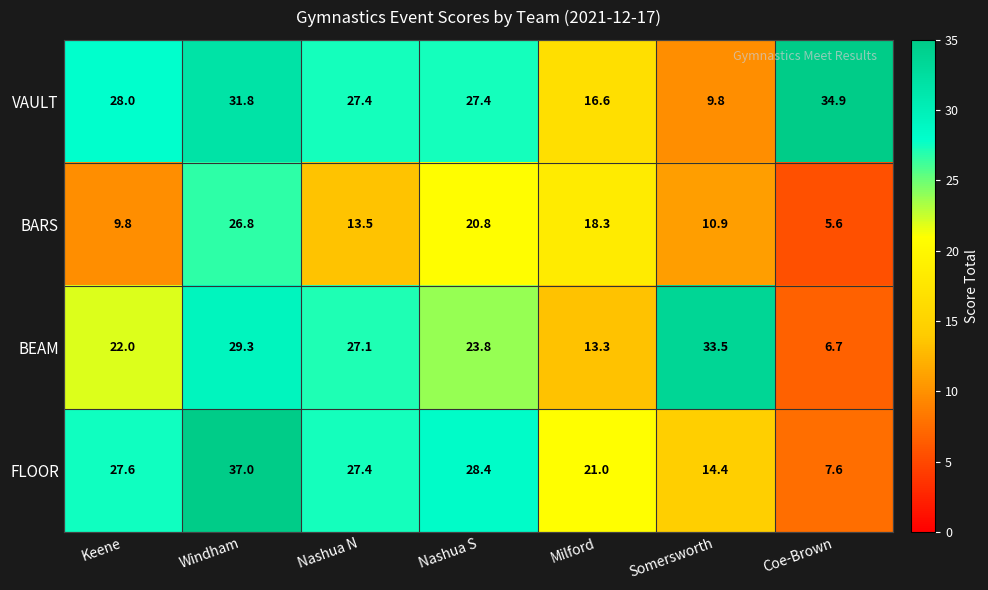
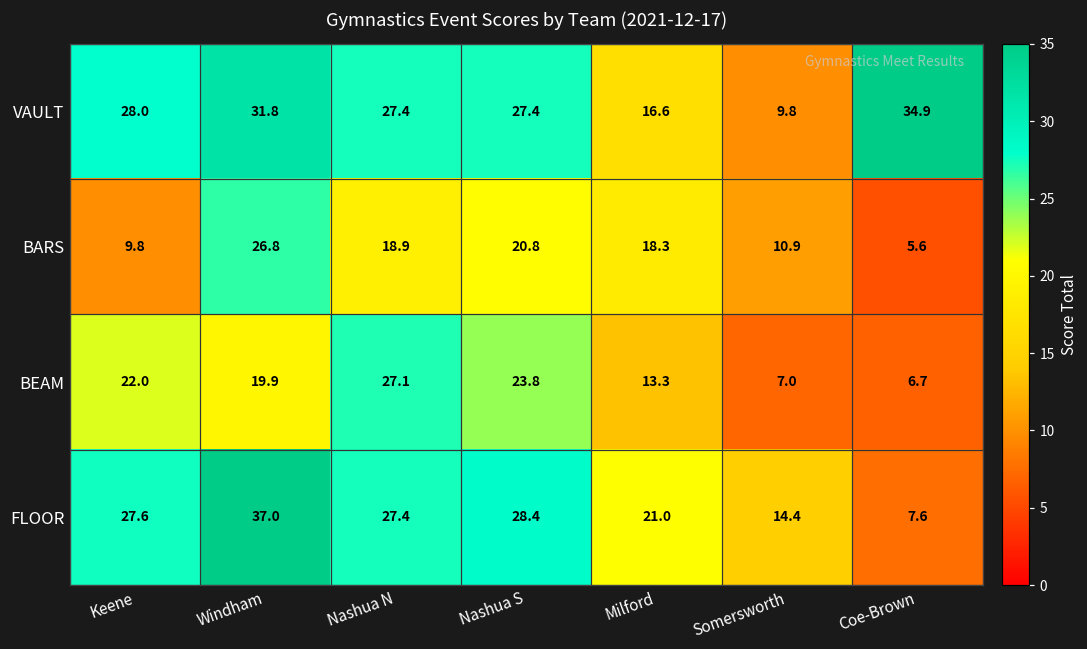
BARS, Nashua N: 13.5 -> 18.9
BEAM, Windham: 29.3 -> 19.9
BEAM, Somersworth: 33.5 -> 7.0
